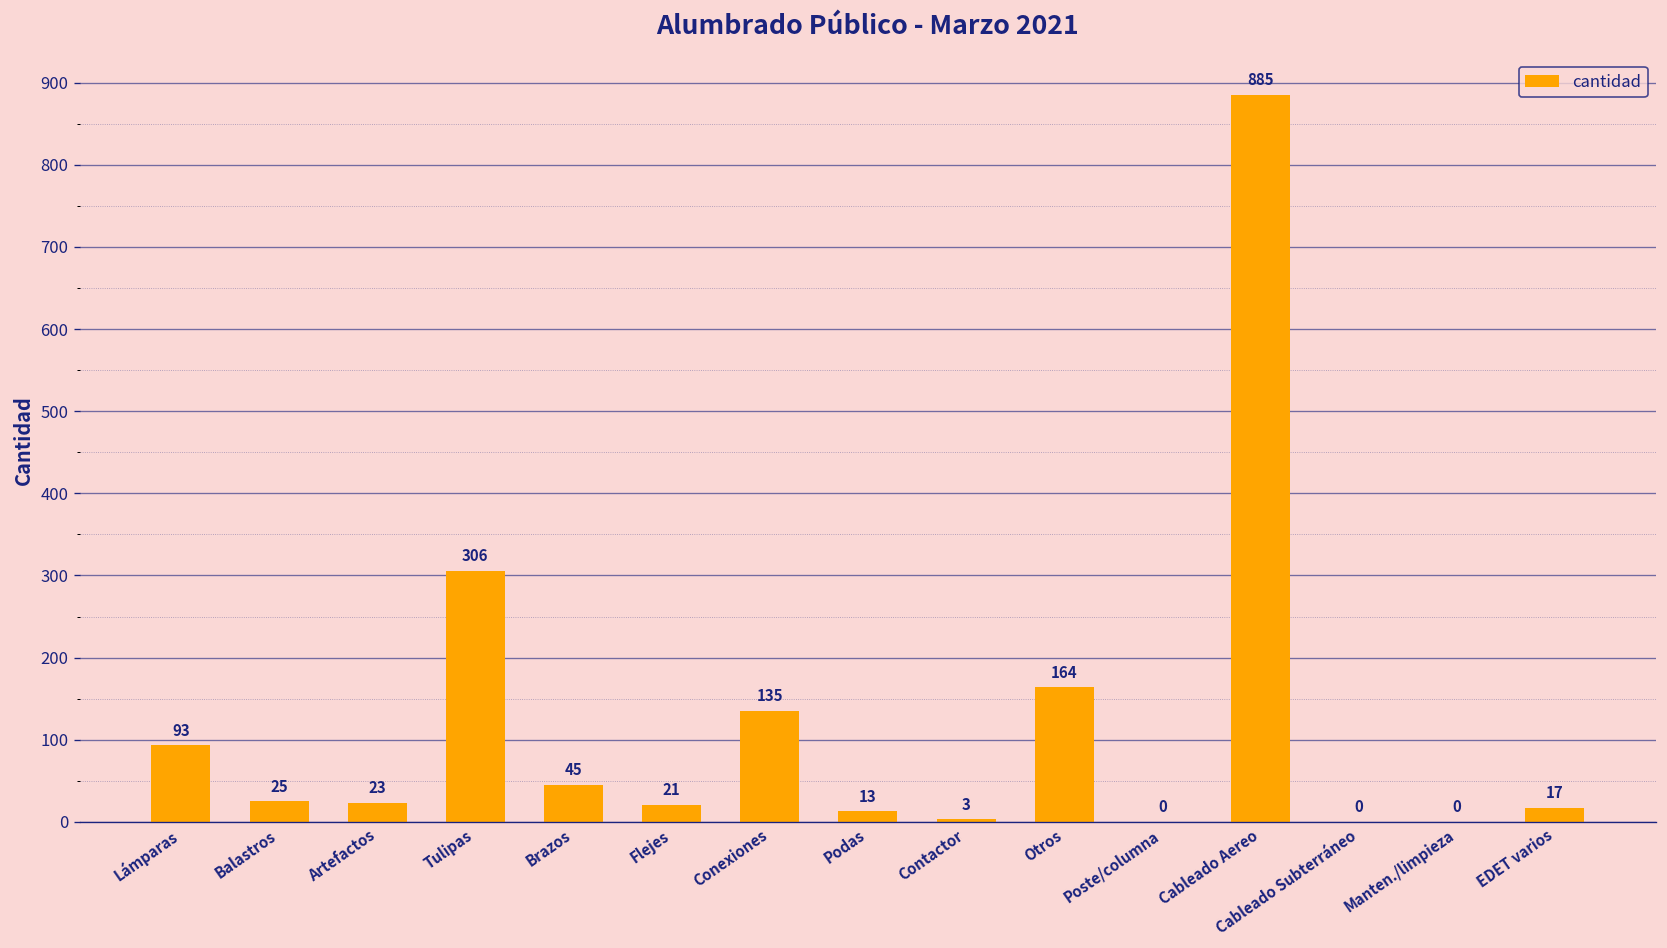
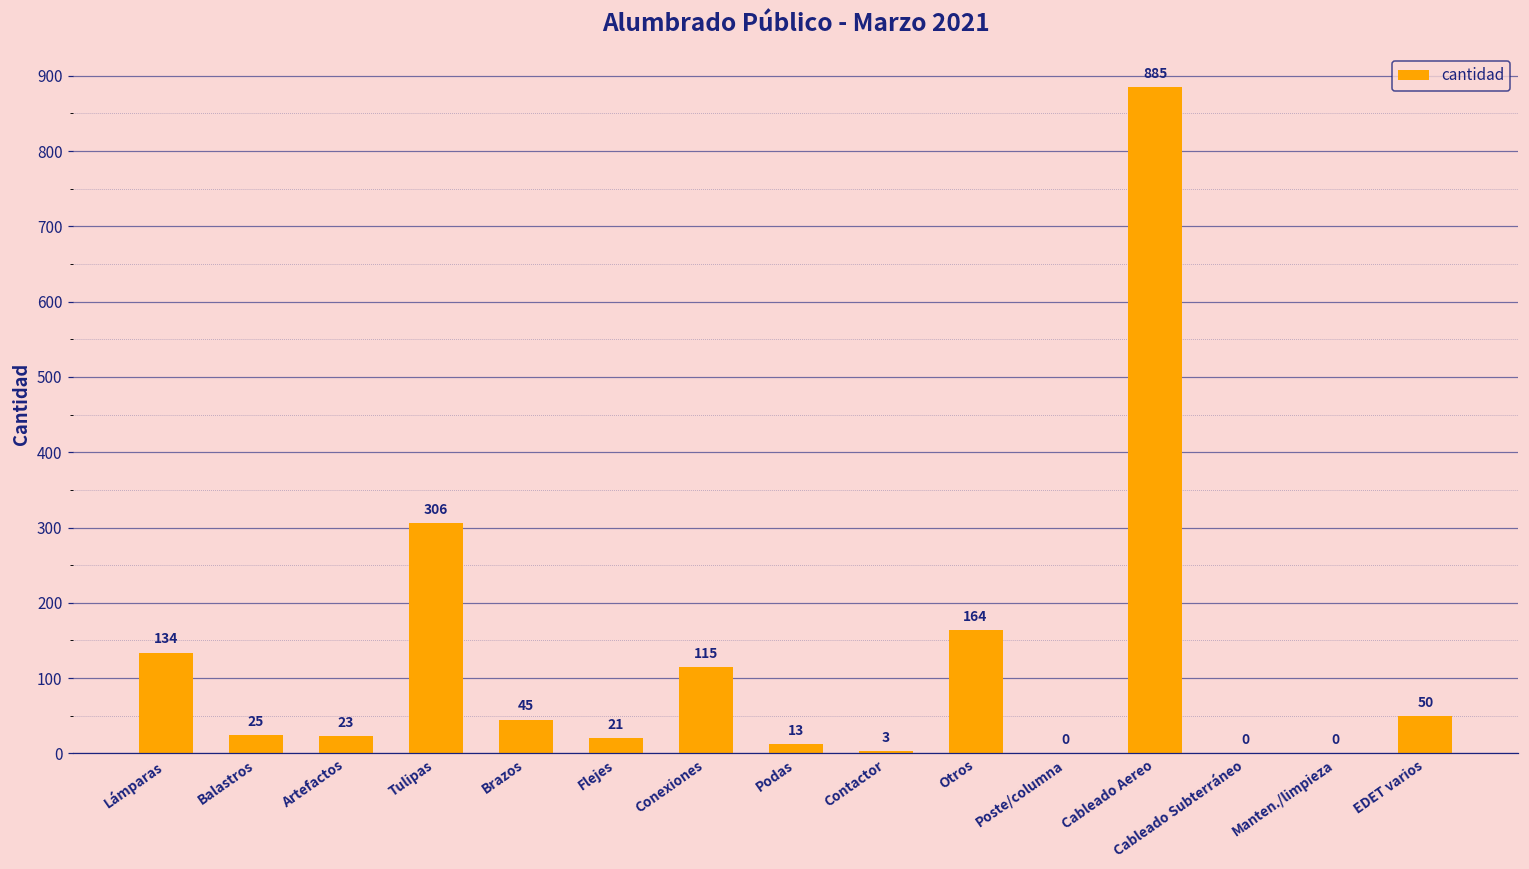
Lámparas: 93 -> 134
Conexiones: 135 -> 115
EDET varios: 17 -> 50
